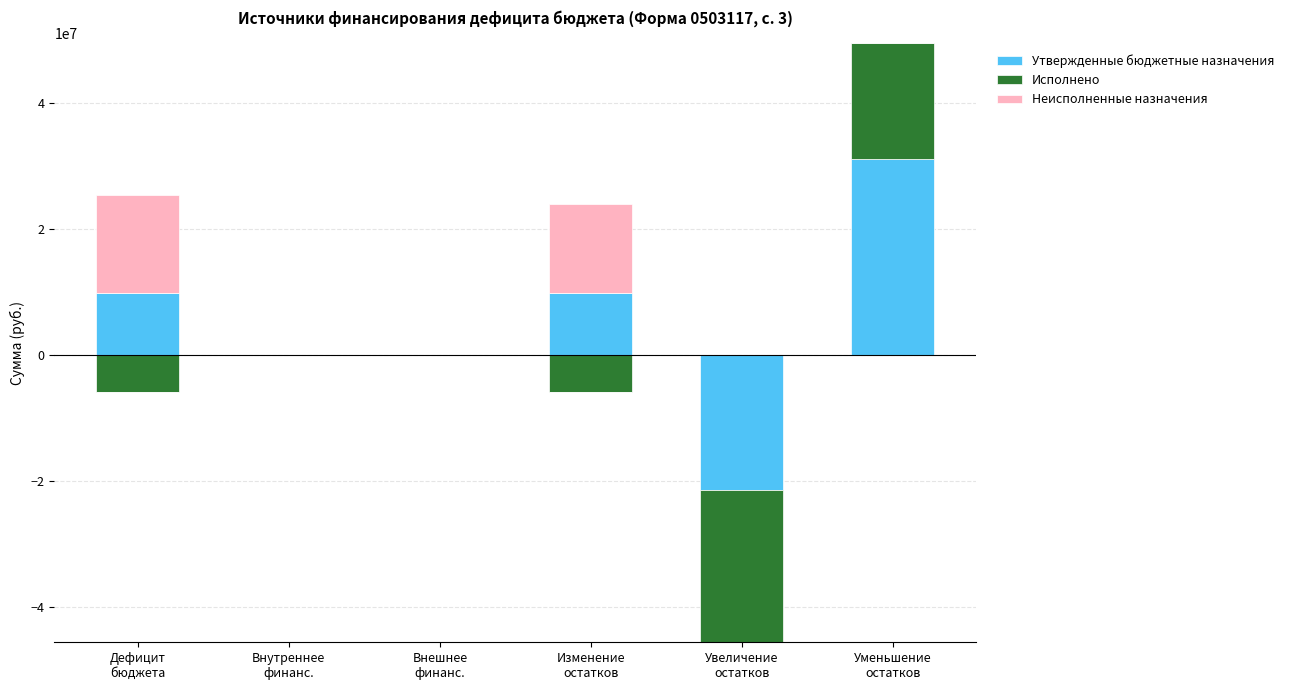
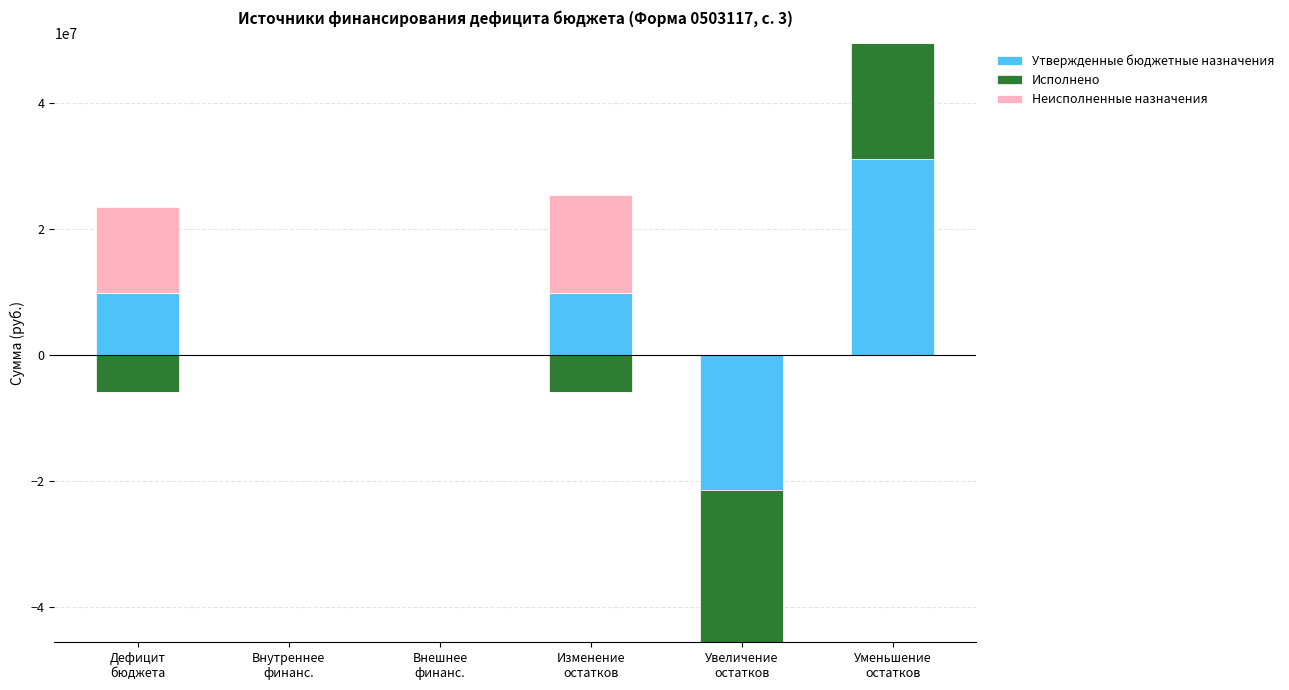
Неисполненные назначения, Дефицит бюджета: 16000000 -> 14000000
Неисполненные назначения, Изменение остатков: 14000000 -> 16000000
